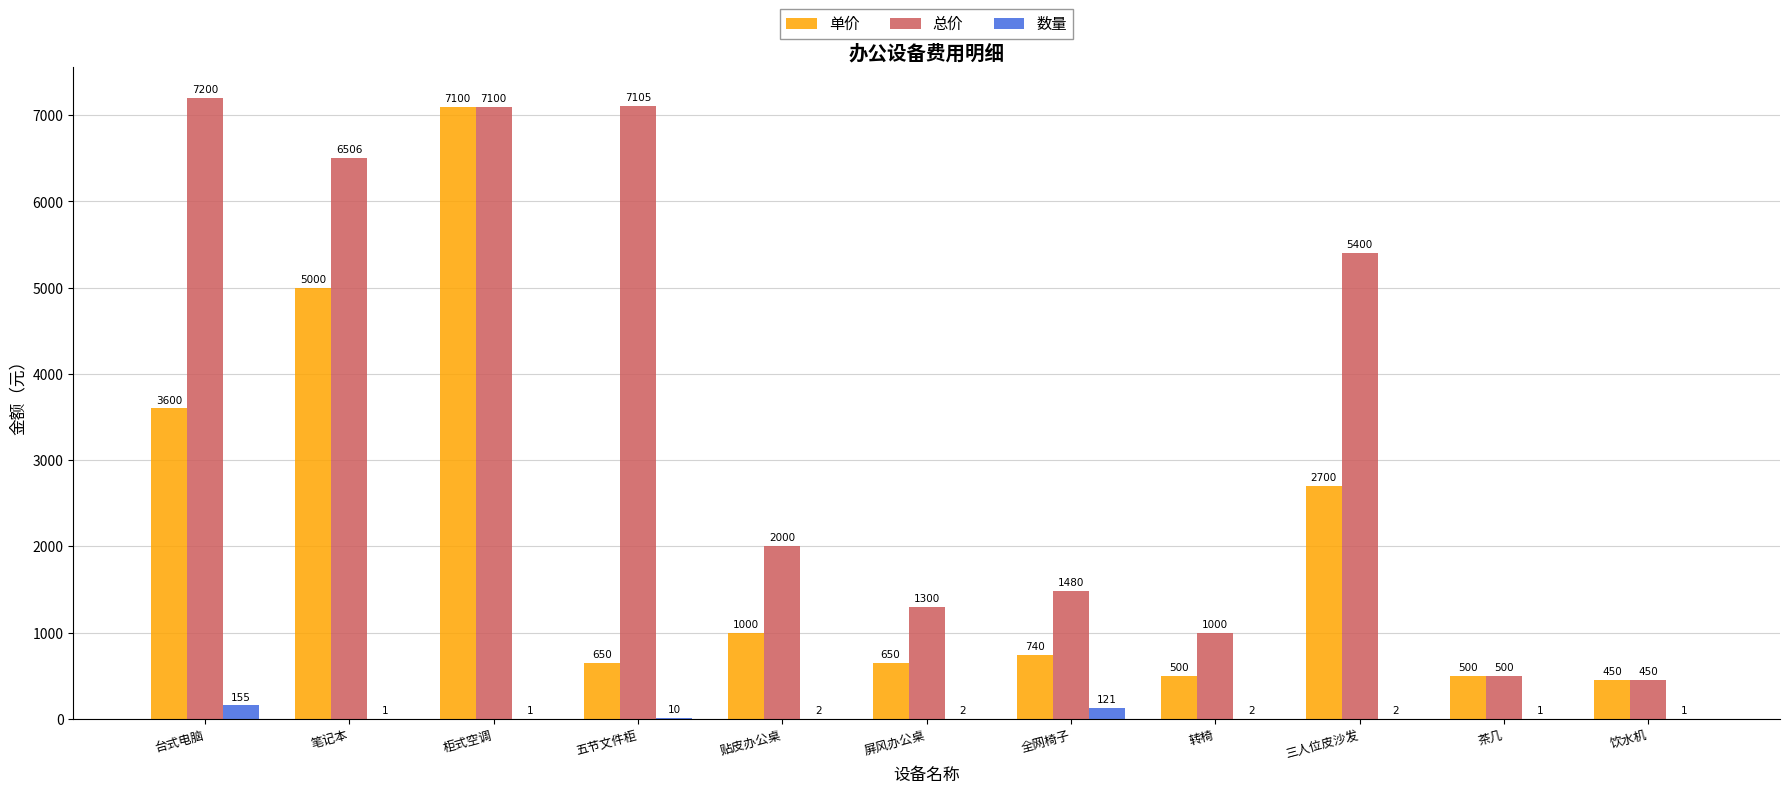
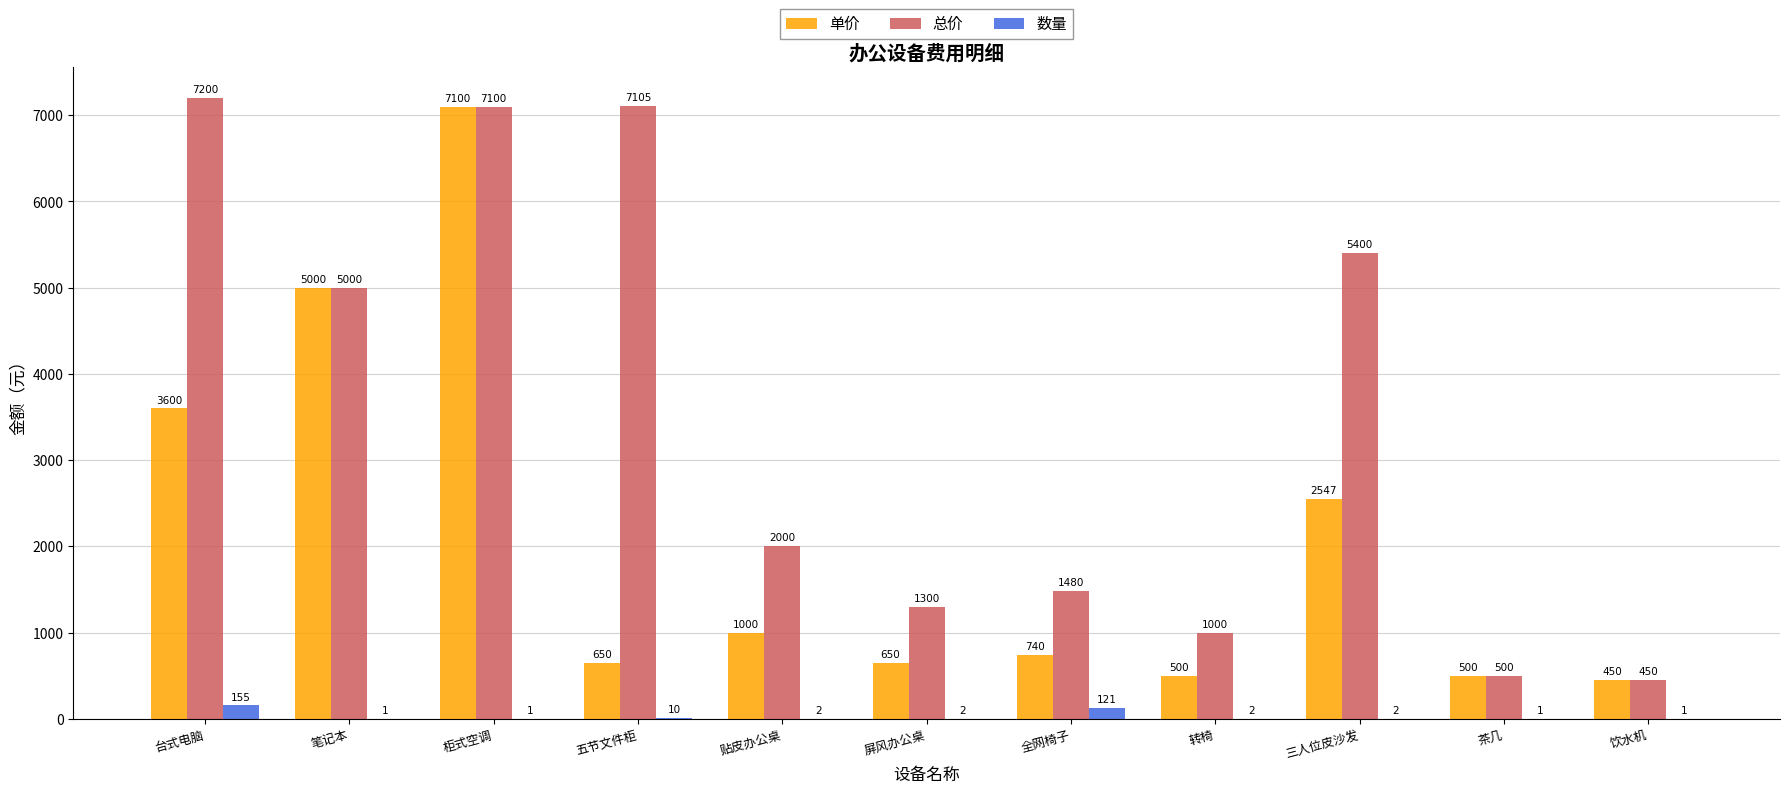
总价, 笔记本: 6506 -> 5000
单价, 三人位皮沙发: 2700 -> 2547
